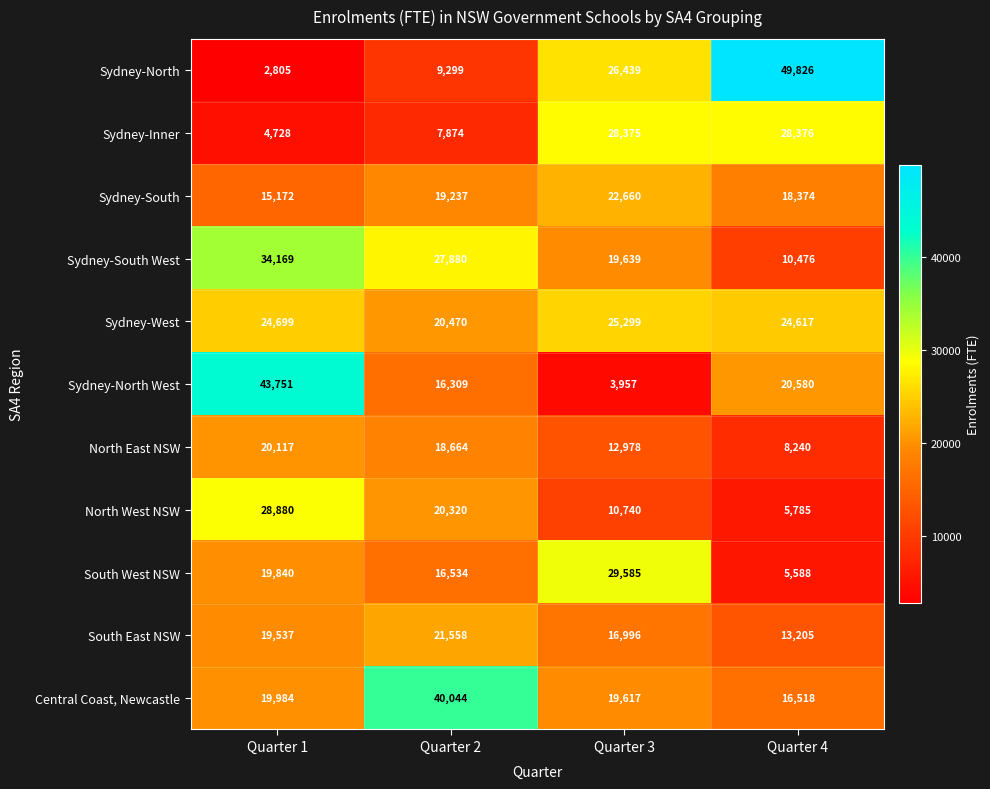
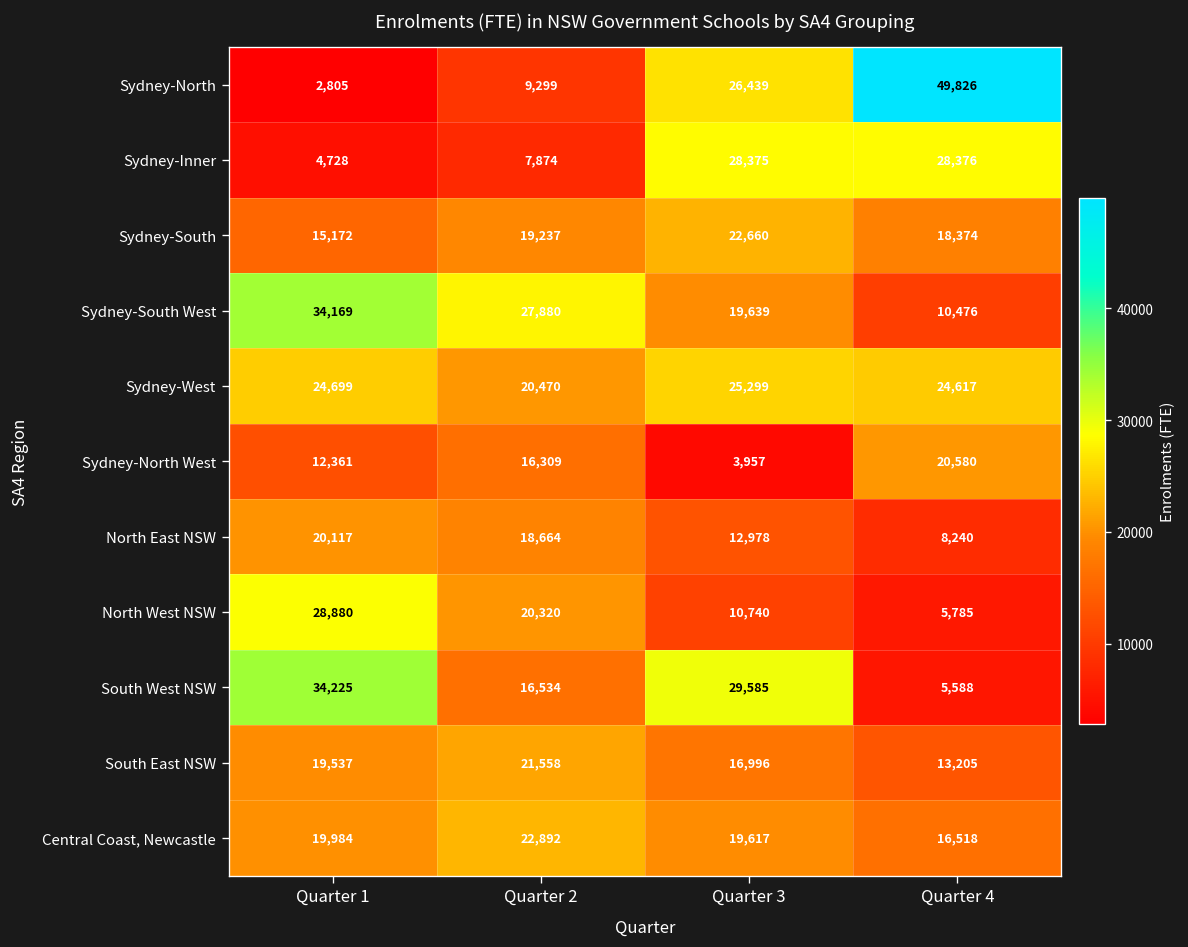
Sydney-North West, Quarter 1: 43,751 -> 12,361
South West NSW, Quarter 1: 19,840 -> 34,225
Central Coast, Newcastle, Quarter 2: 40,044 -> 22,892
